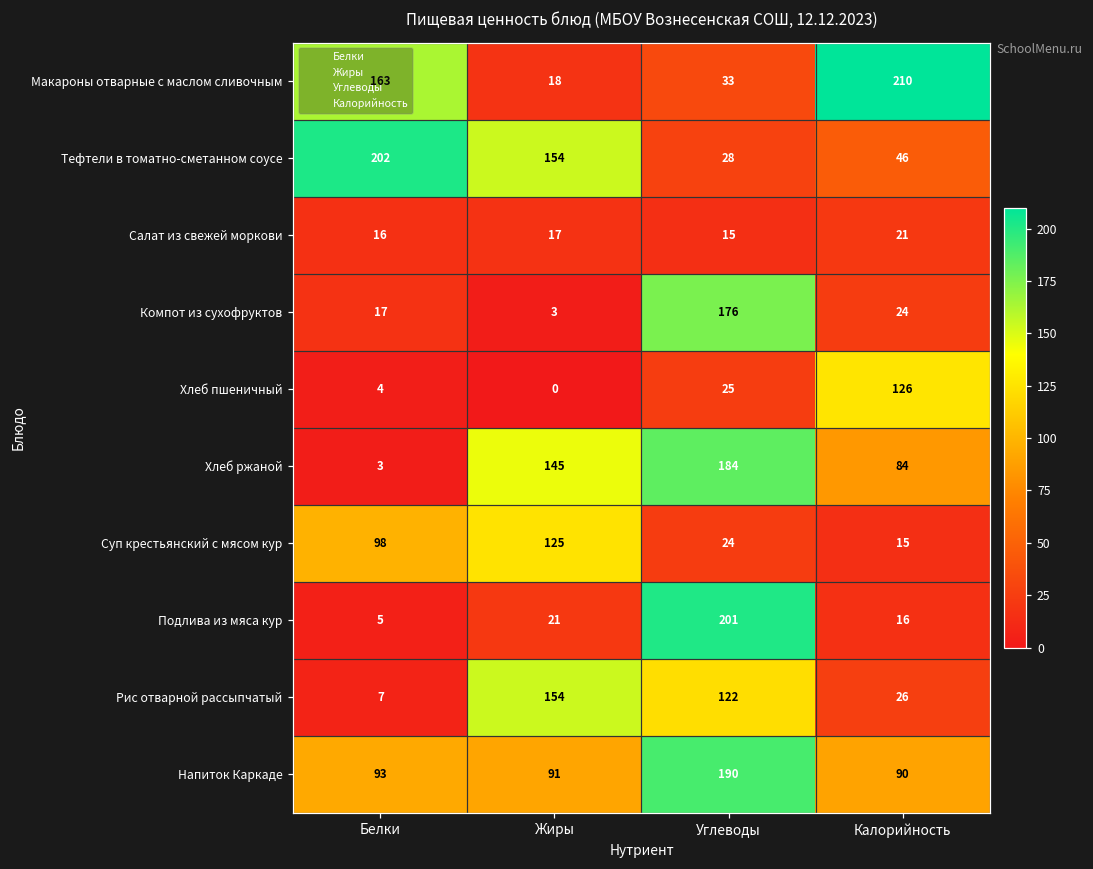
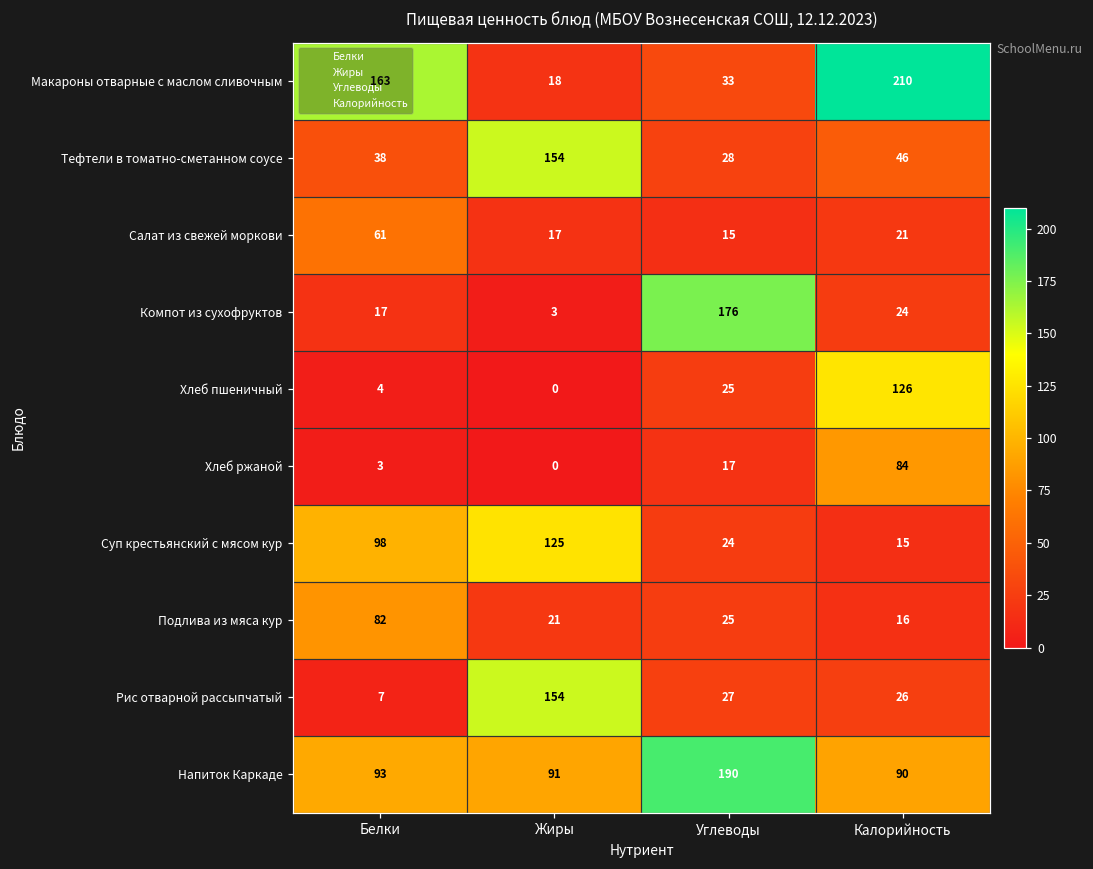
Тефтели в томатно-сметанном соусе, Белки: 202 -> 38
Салат из свежей моркови, Белки: 16 -> 61
Хлеб ржаной, Жиры: 145 -> 0
Хлеб ржаной, Углеводы: 184 -> 17
Подлива из мяса кур, Белки: 5 -> 82
Подлива из мяса кур, Углеводы: 201 -> 25
Рис отварной рассыпчатый, Углеводы: 122 -> 27
